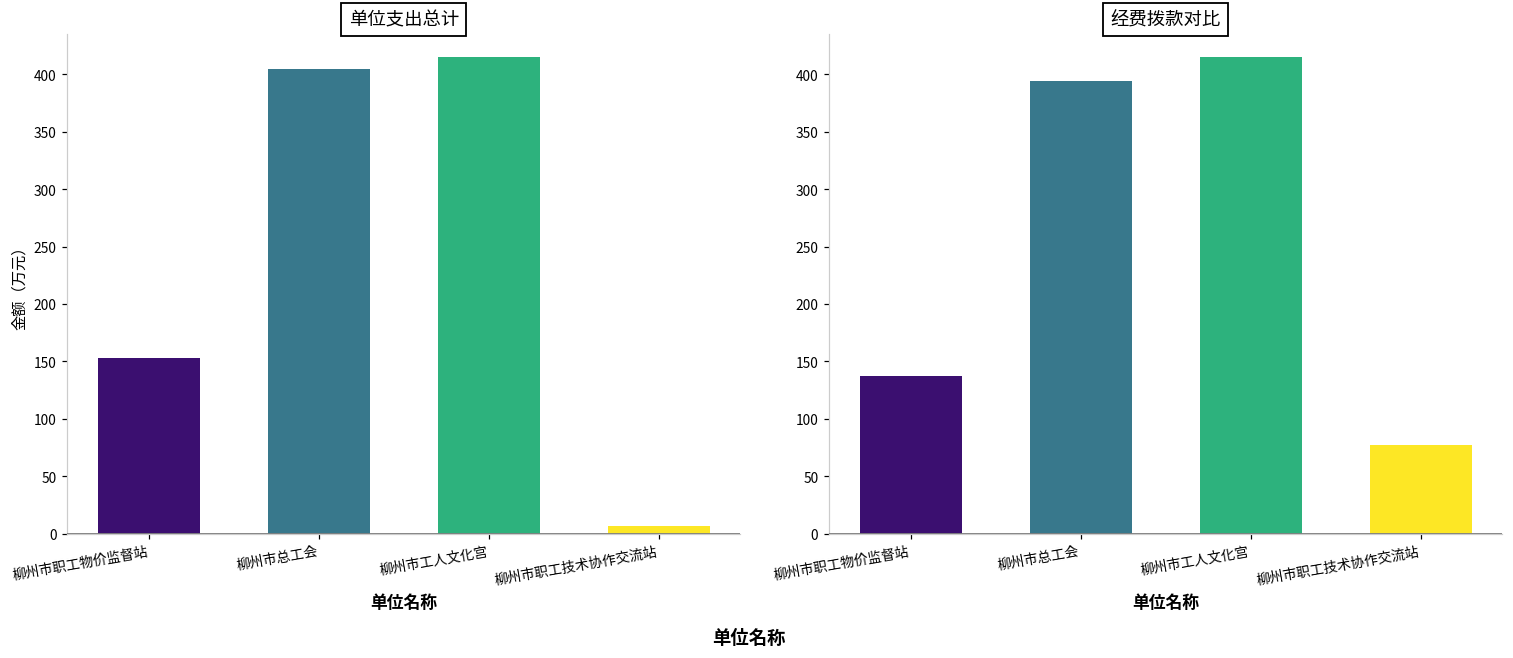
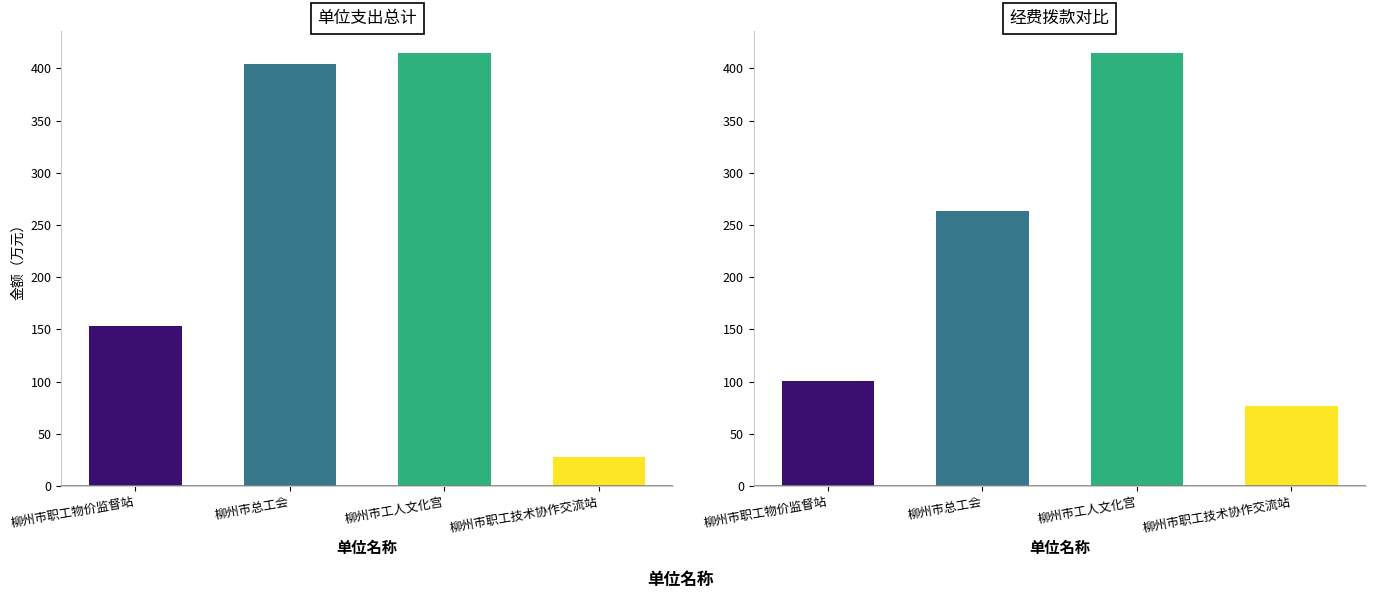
单位支出总计, 柳州市职工技术协作交流站: 6 -> 28
经费拨款对比, 柳州市职工物价监督站: 137 -> 101
经费拨款对比, 柳州市总工会: 395 -> 263
